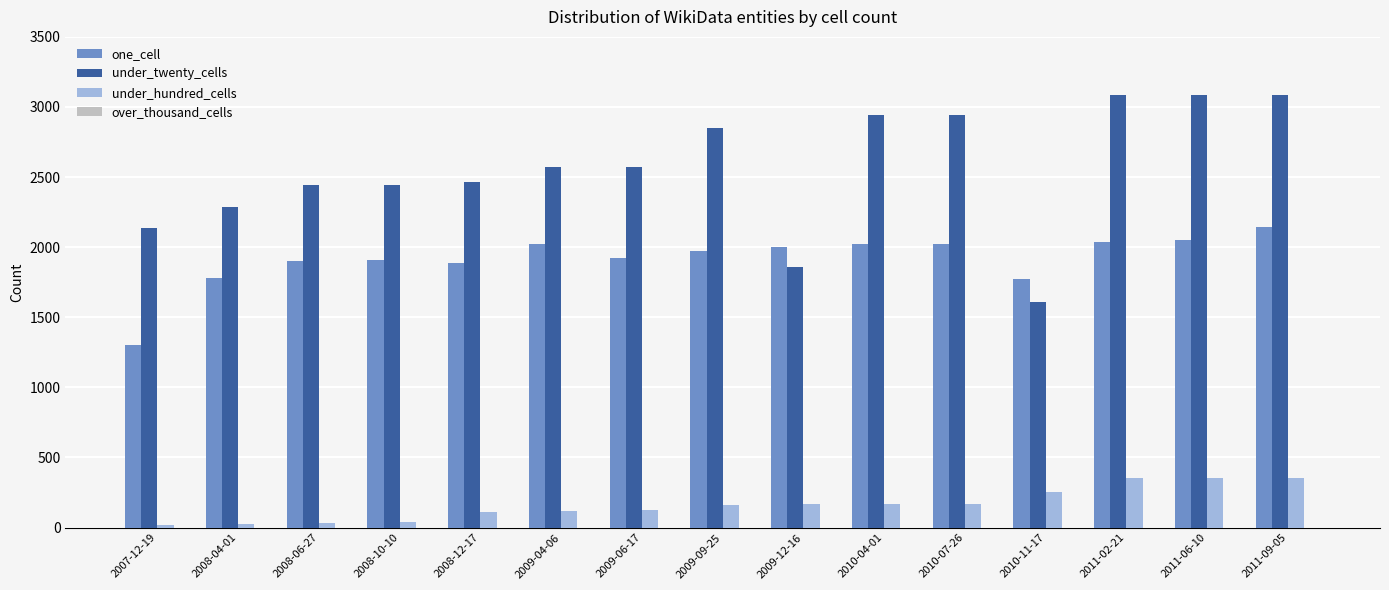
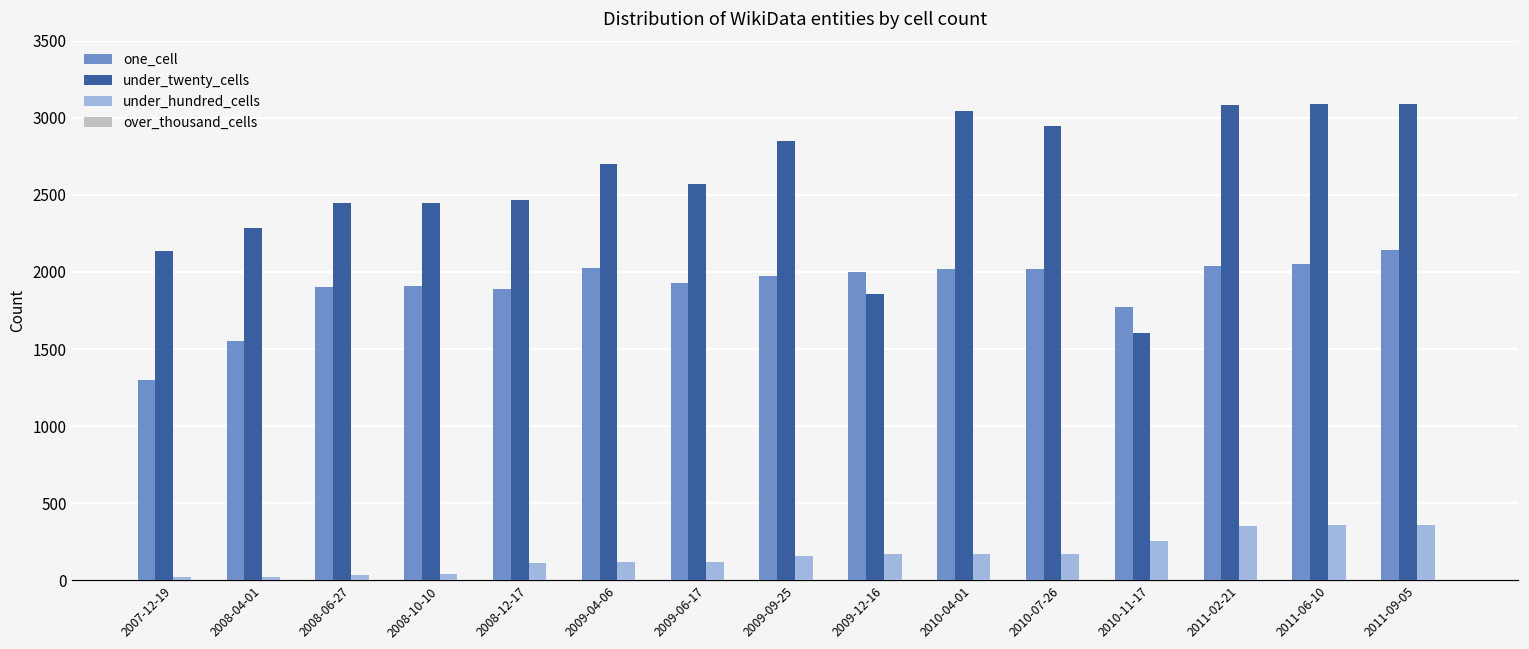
one_cell, 2008-04-01: 1780 -> 1550
under_twenty_cells, 2009-04-06: 2570 -> 2700
under_twenty_cells, 2010-04-01: 2940 -> 3040
